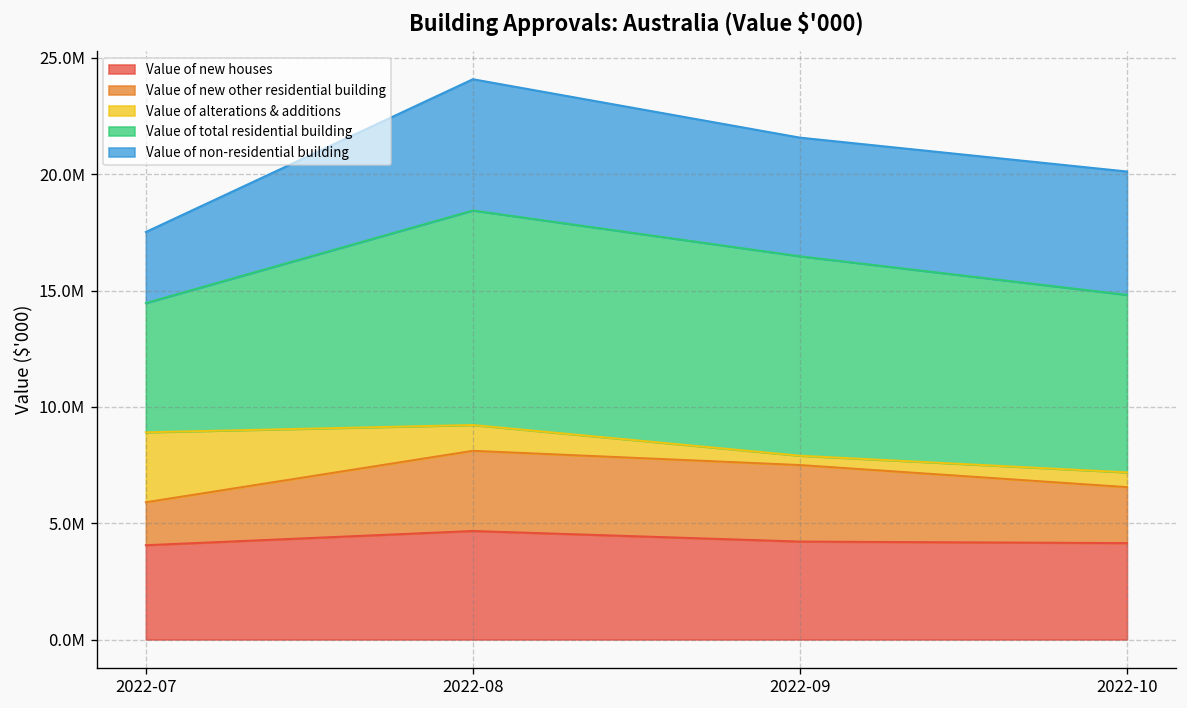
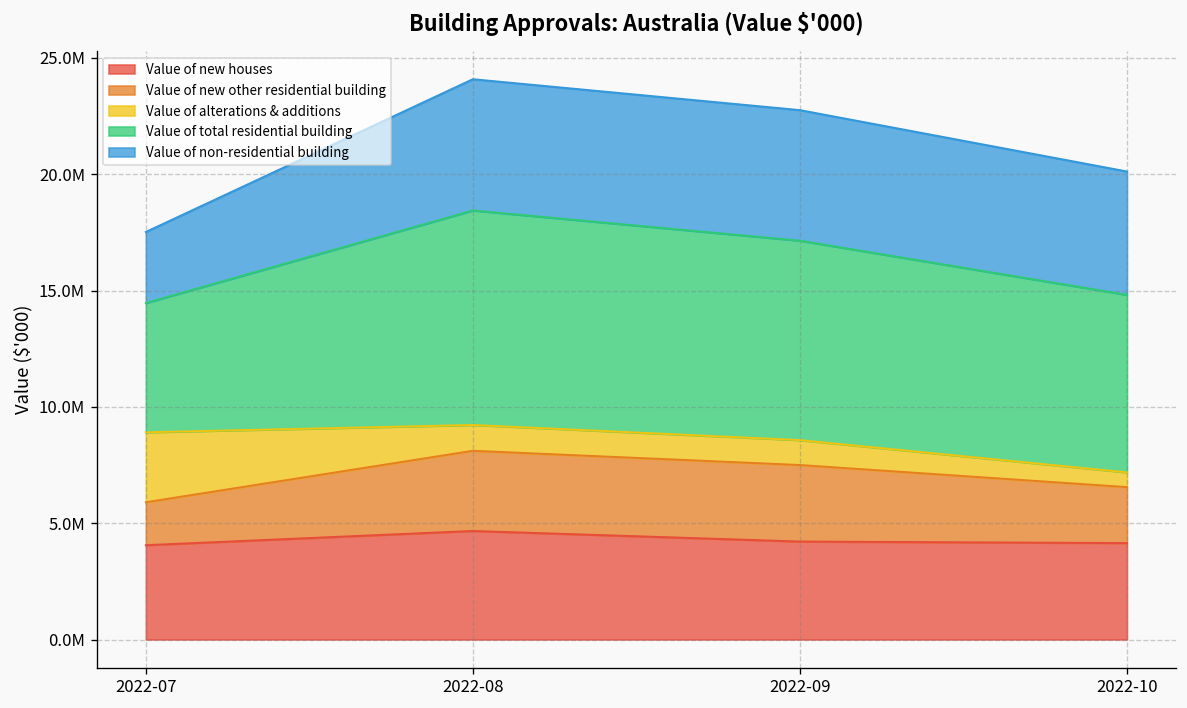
Value of alterations & additions, 2022-09: 400000 -> 1100000
Value of non-residential building, 2022-09: 5100000 -> 5600000
